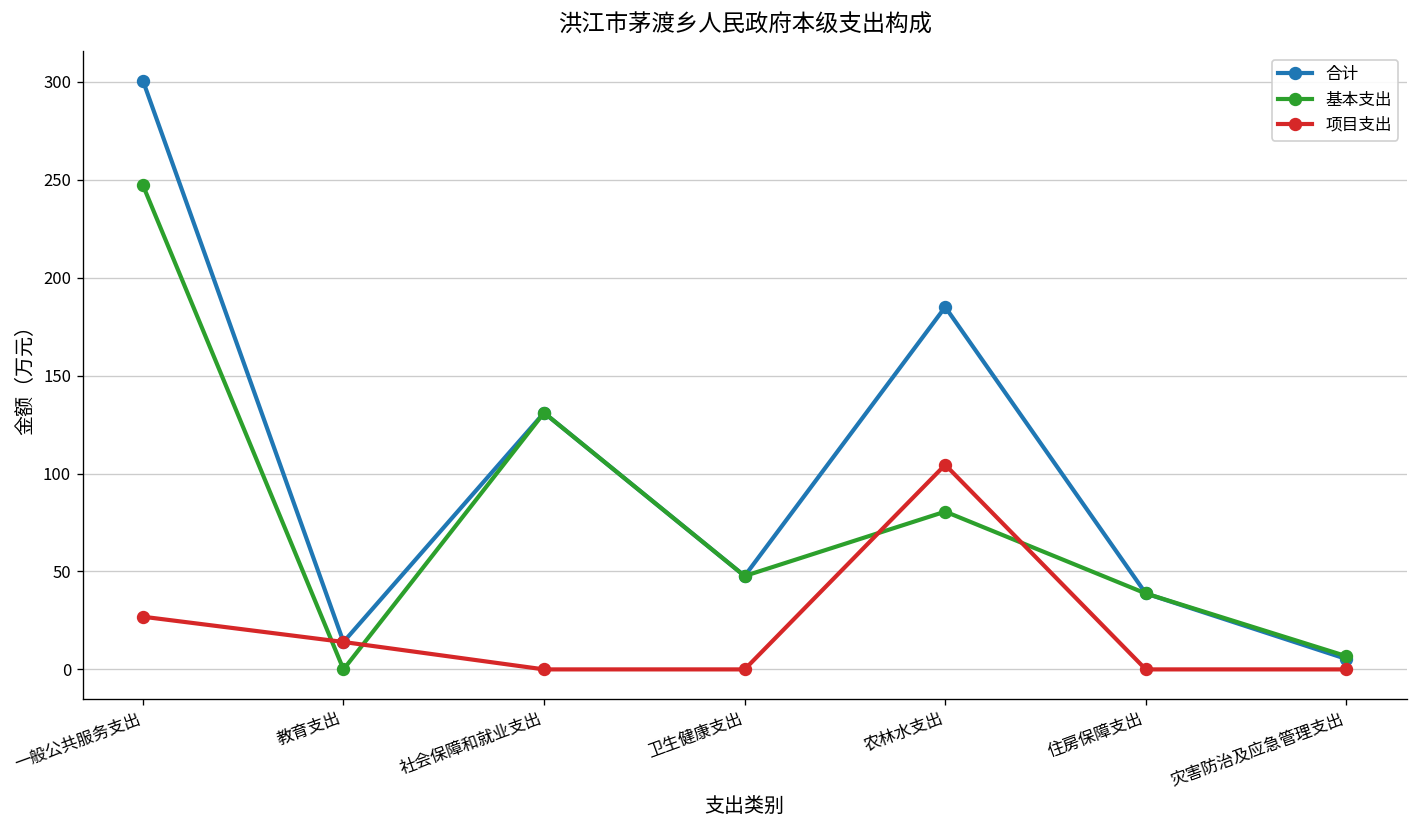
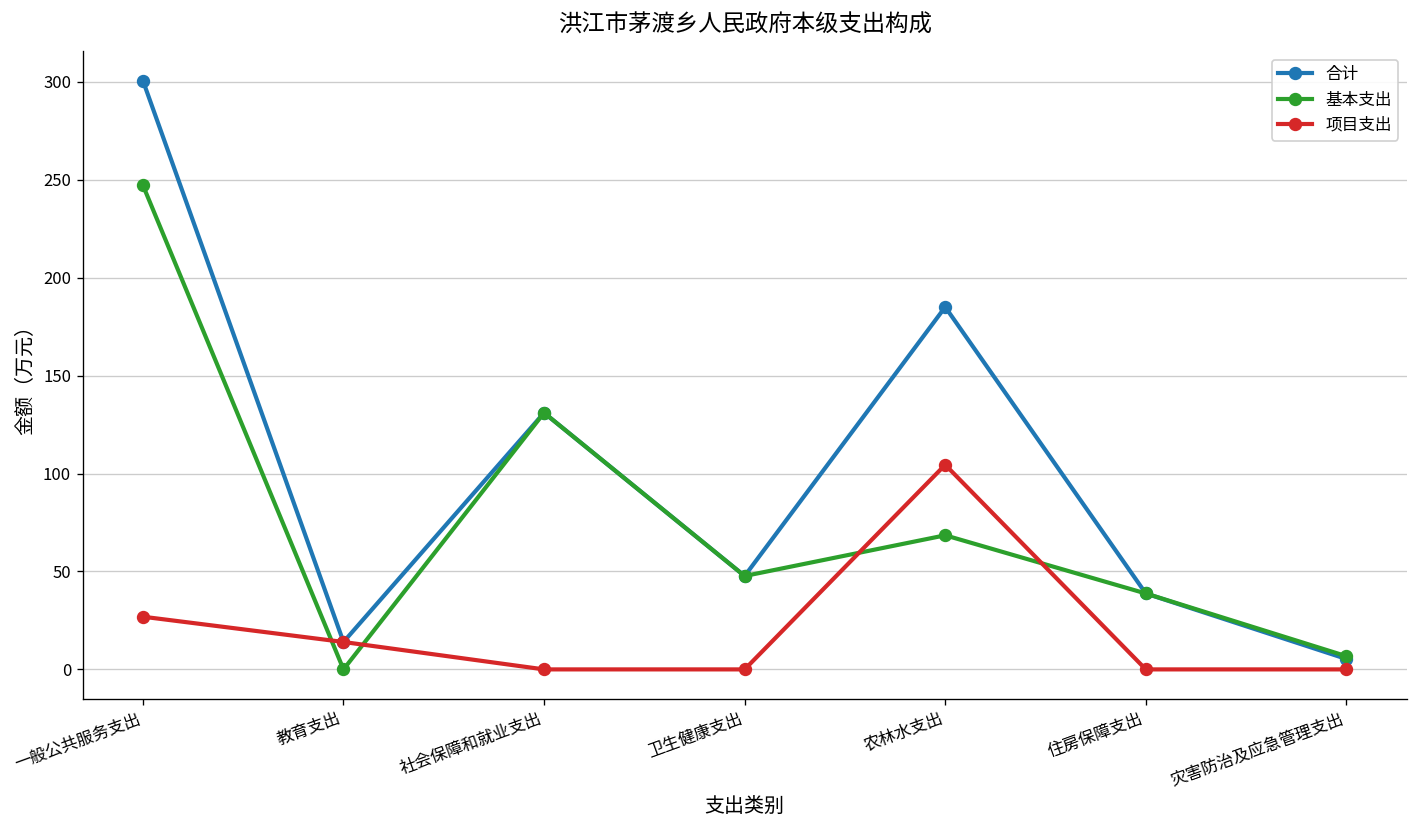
基本支出, 农林水支出: 81 -> 68
